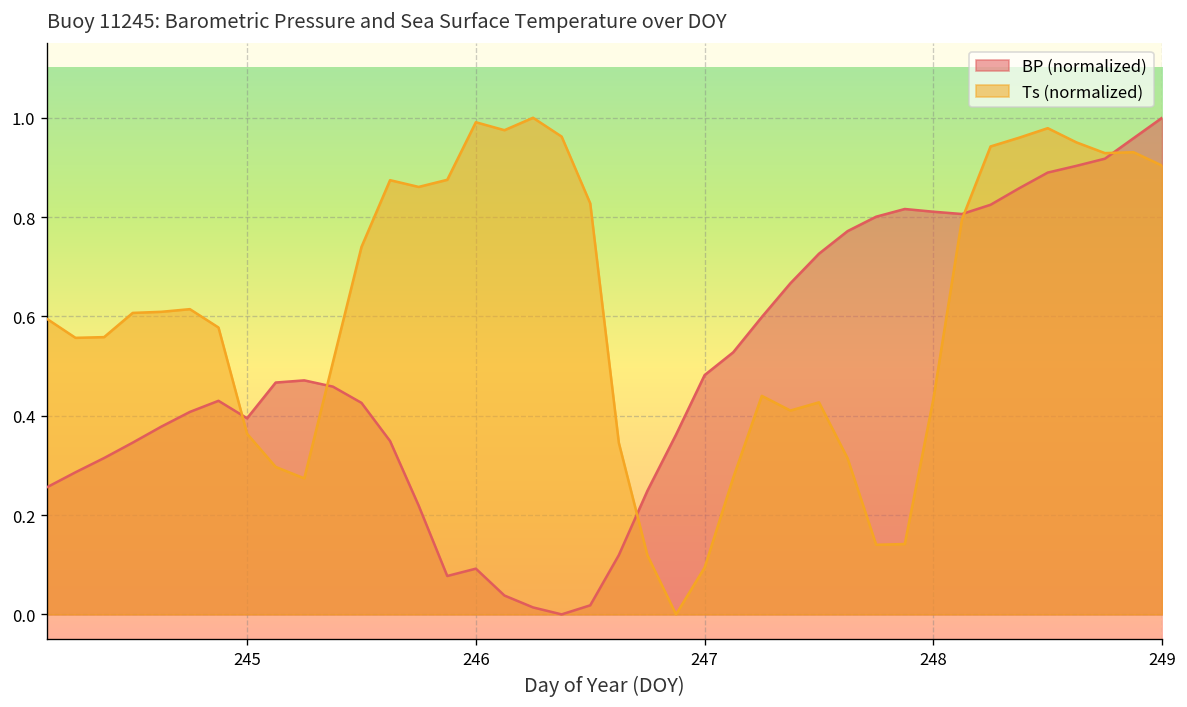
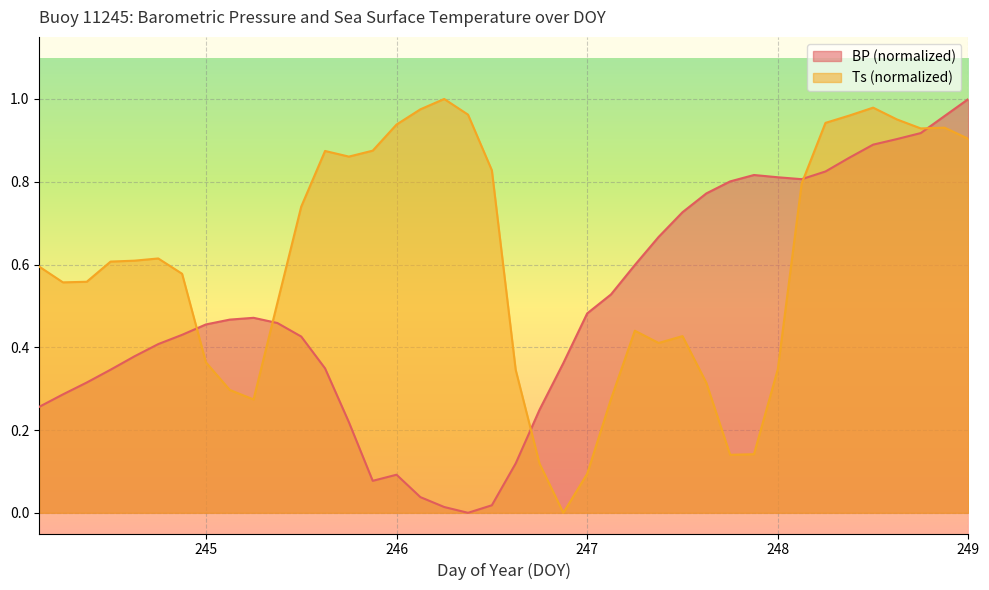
BP (normalized), 245: 0.39 -> 0.46
Ts (normalized), 246: 0.99 -> 0.94
Ts (normalized), 248: 0.43 -> 0.35
